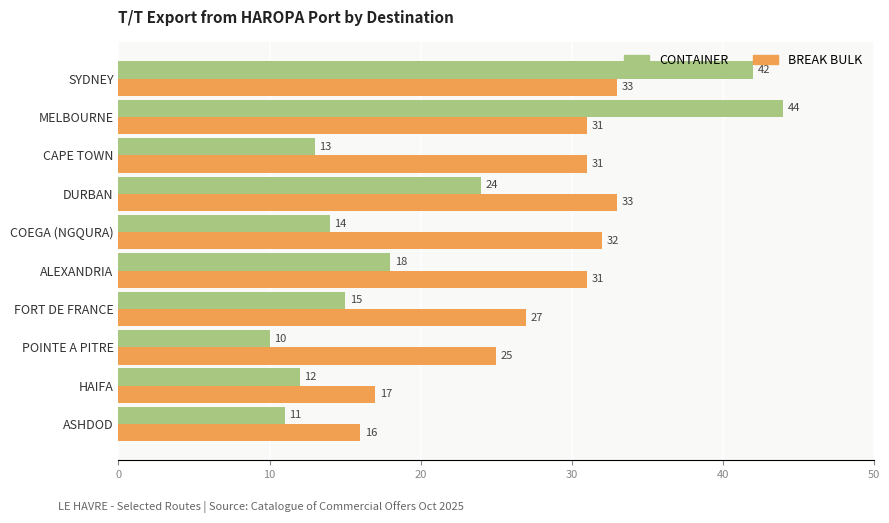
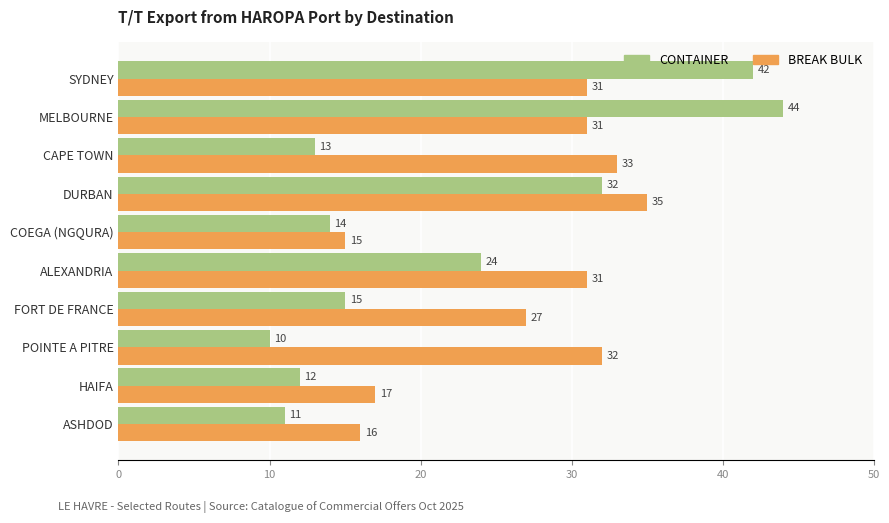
BREAK BULK, SYDNEY: 33 -> 31
BREAK BULK, CAPE TOWN: 31 -> 33
CONTAINER, DURBAN: 24 -> 32
BREAK BULK, DURBAN: 33 -> 35
BREAK BULK, COEGA (NGQURA): 32 -> 15
CONTAINER, ALEXANDRIA: 18 -> 24
BREAK BULK, POINTE A PITRE: 25 -> 32
